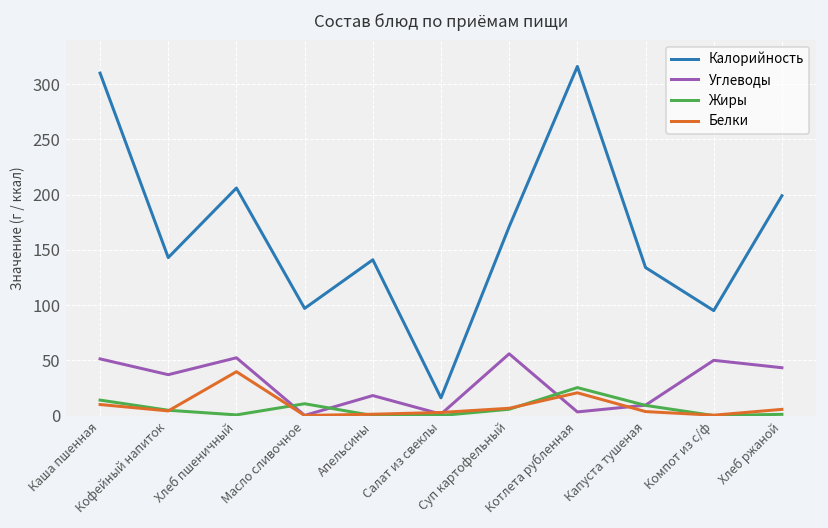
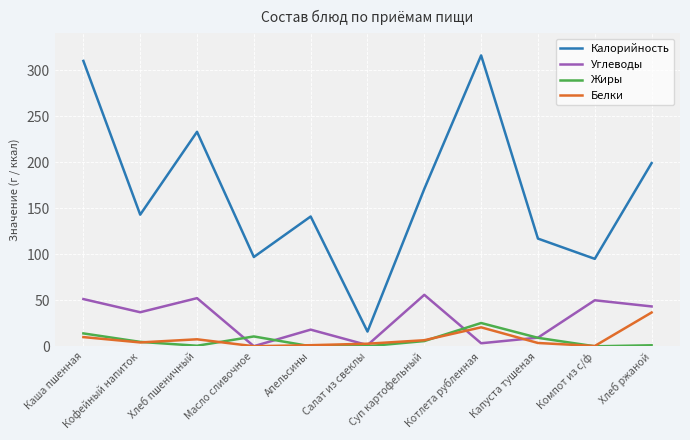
Калорийность, Хлеб пшеничный: 210 -> 230
Белки, Хлеб пшеничный: 40 -> 10
Калорийность, Капуста тушеная: 130 -> 120
Белки, Хлеб ржаной: 10 -> 40
